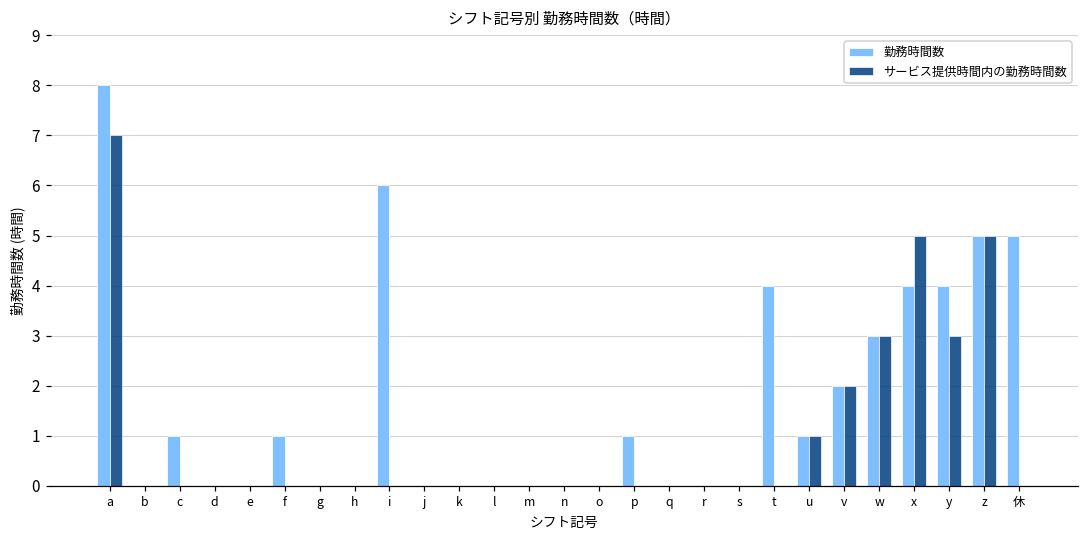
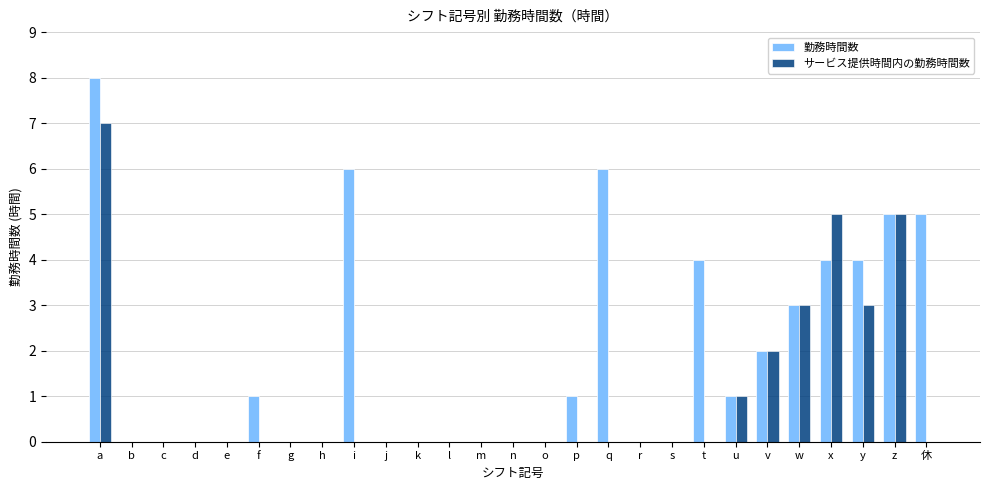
勤務時間数, c: 1 -> 0
勤務時間数, q: 0 -> 6
